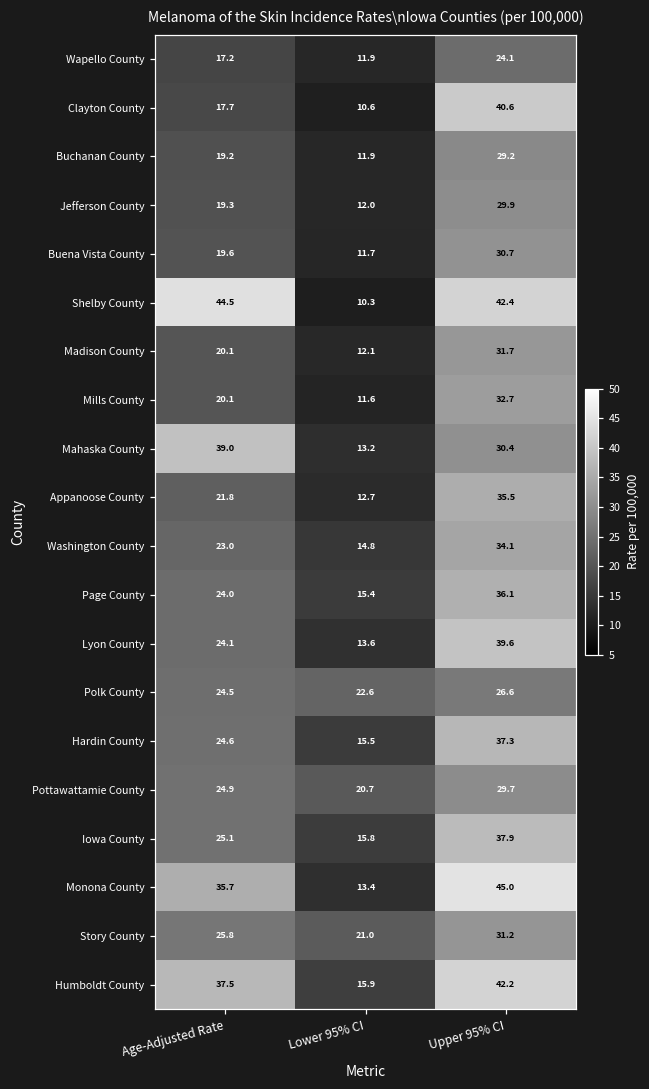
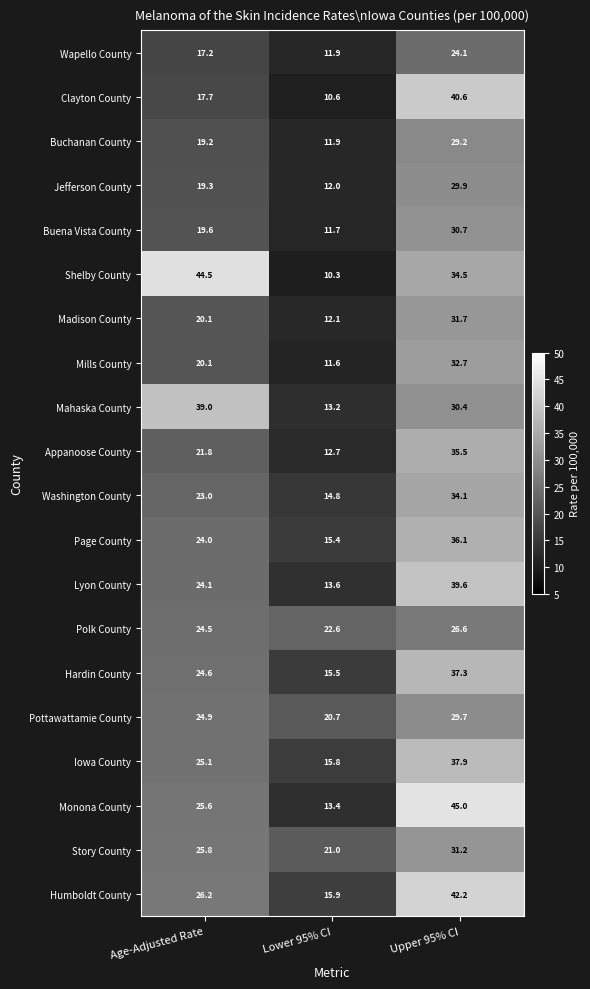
Shelby County, Upper 95% CI: 42.4 -> 34.5
Monona County, Age-Adjusted Rate: 35.7 -> 25.6
Humboldt County, Age-Adjusted Rate: 37.5 -> 26.2
